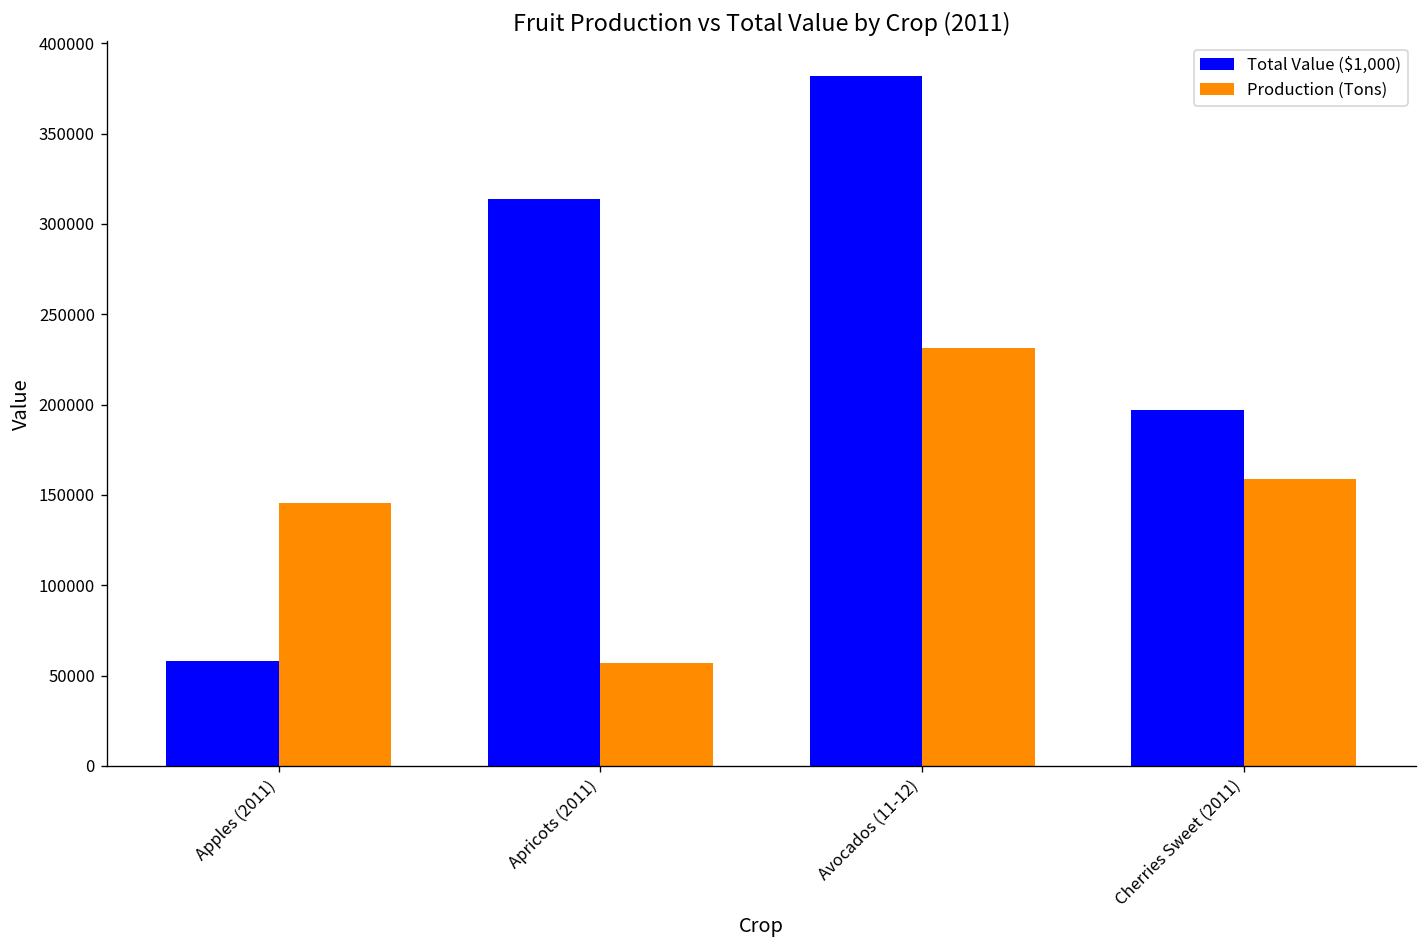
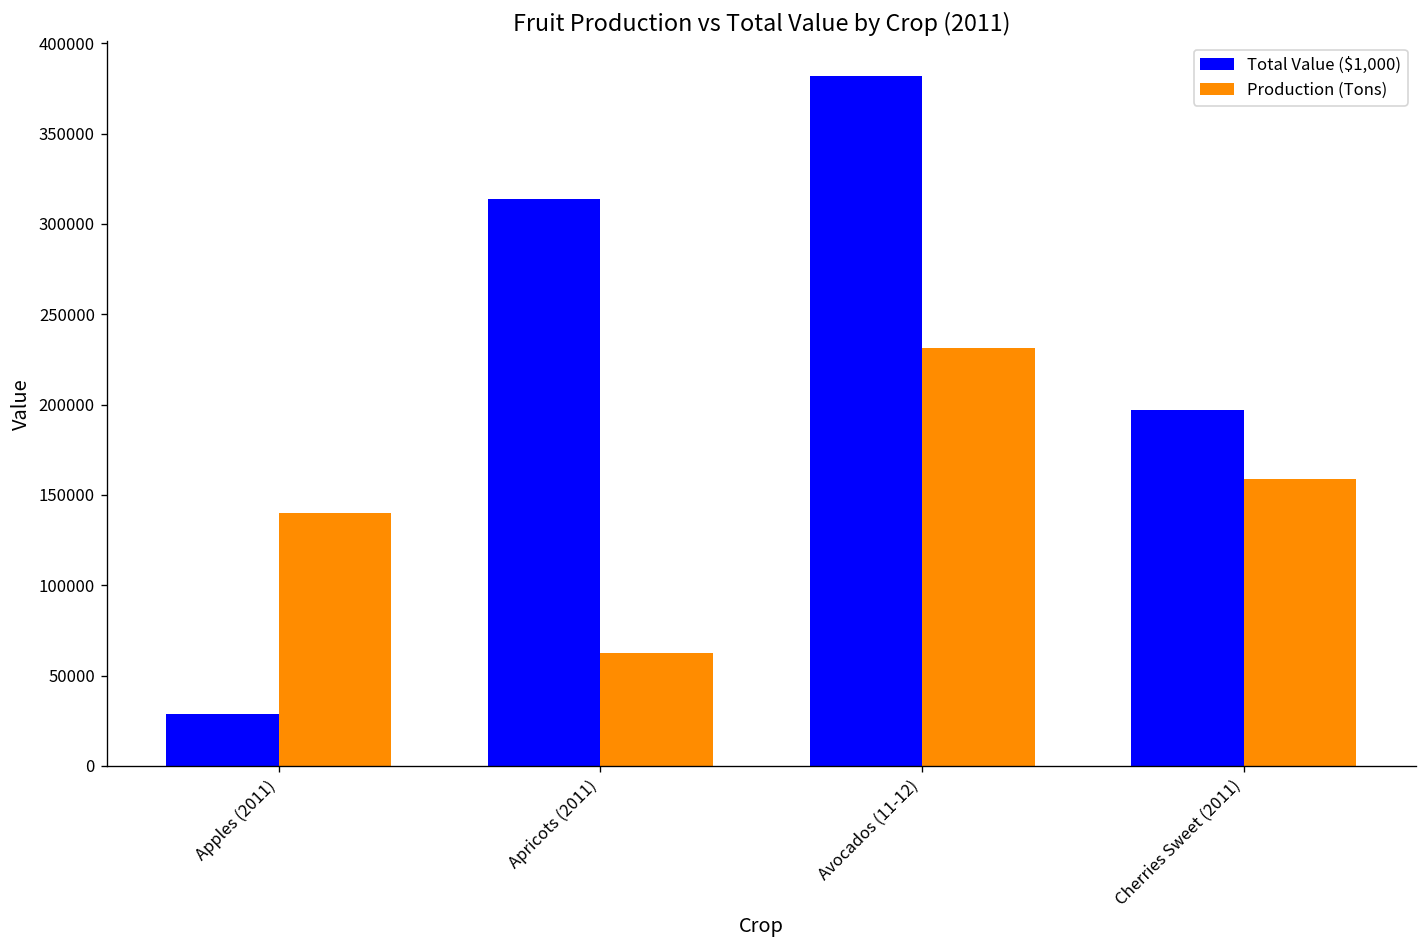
Total Value ($1,000), Apples (2011): 58000 -> 29000
Production (Tons), Apples (2011): 146000 -> 140000
Production (Tons), Apricots (2011): 57000 -> 63000
